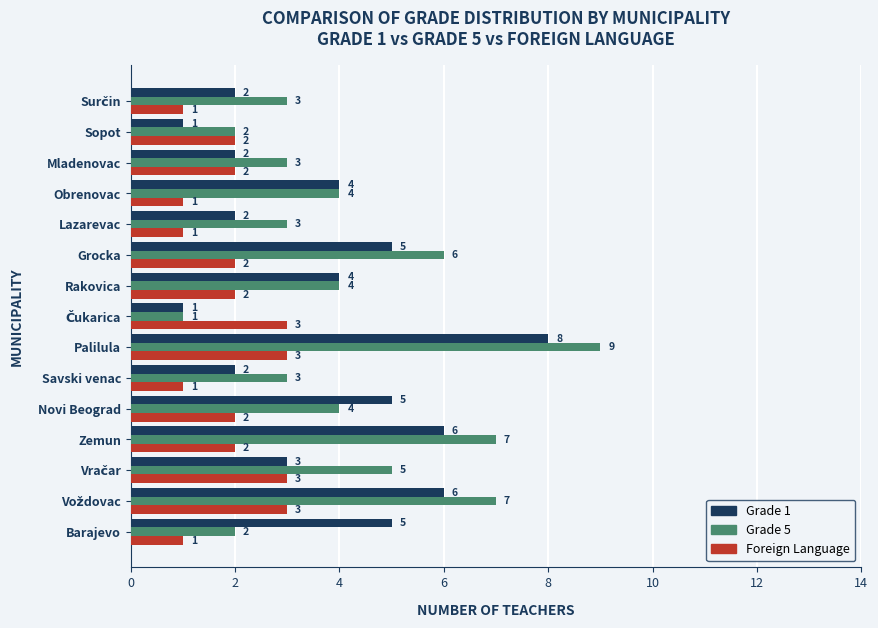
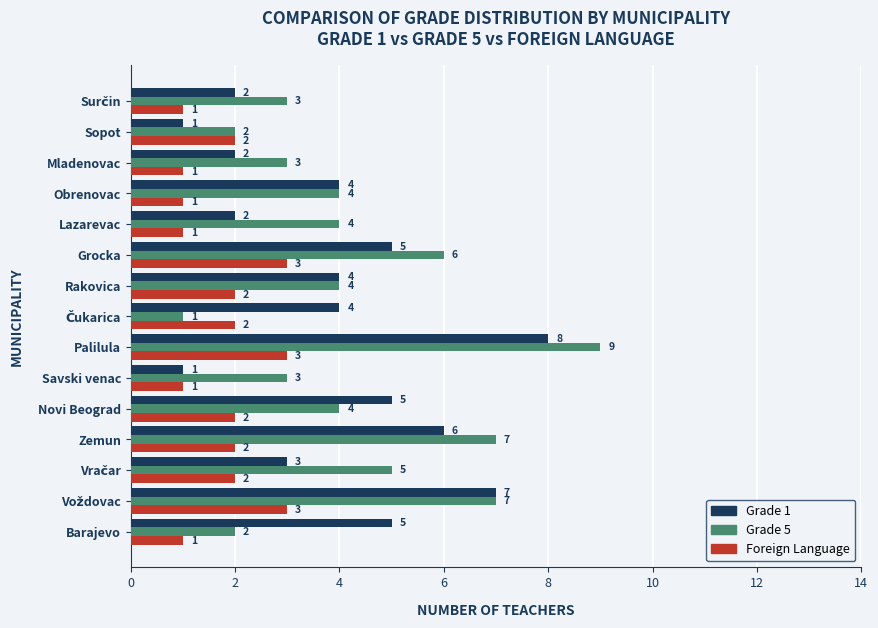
Foreign Language, Mladenovac: 2 -> 1
Grade 5, Lazarevac: 3 -> 4
Foreign Language, Grocka: 2 -> 3
Grade 1, Čukarica: 1 -> 4
Foreign Language, Čukarica: 3 -> 2
Grade 1, Savski venac: 2 -> 1
Foreign Language, Vračar: 3 -> 2
Grade 1, Voždovac: 6 -> 7
